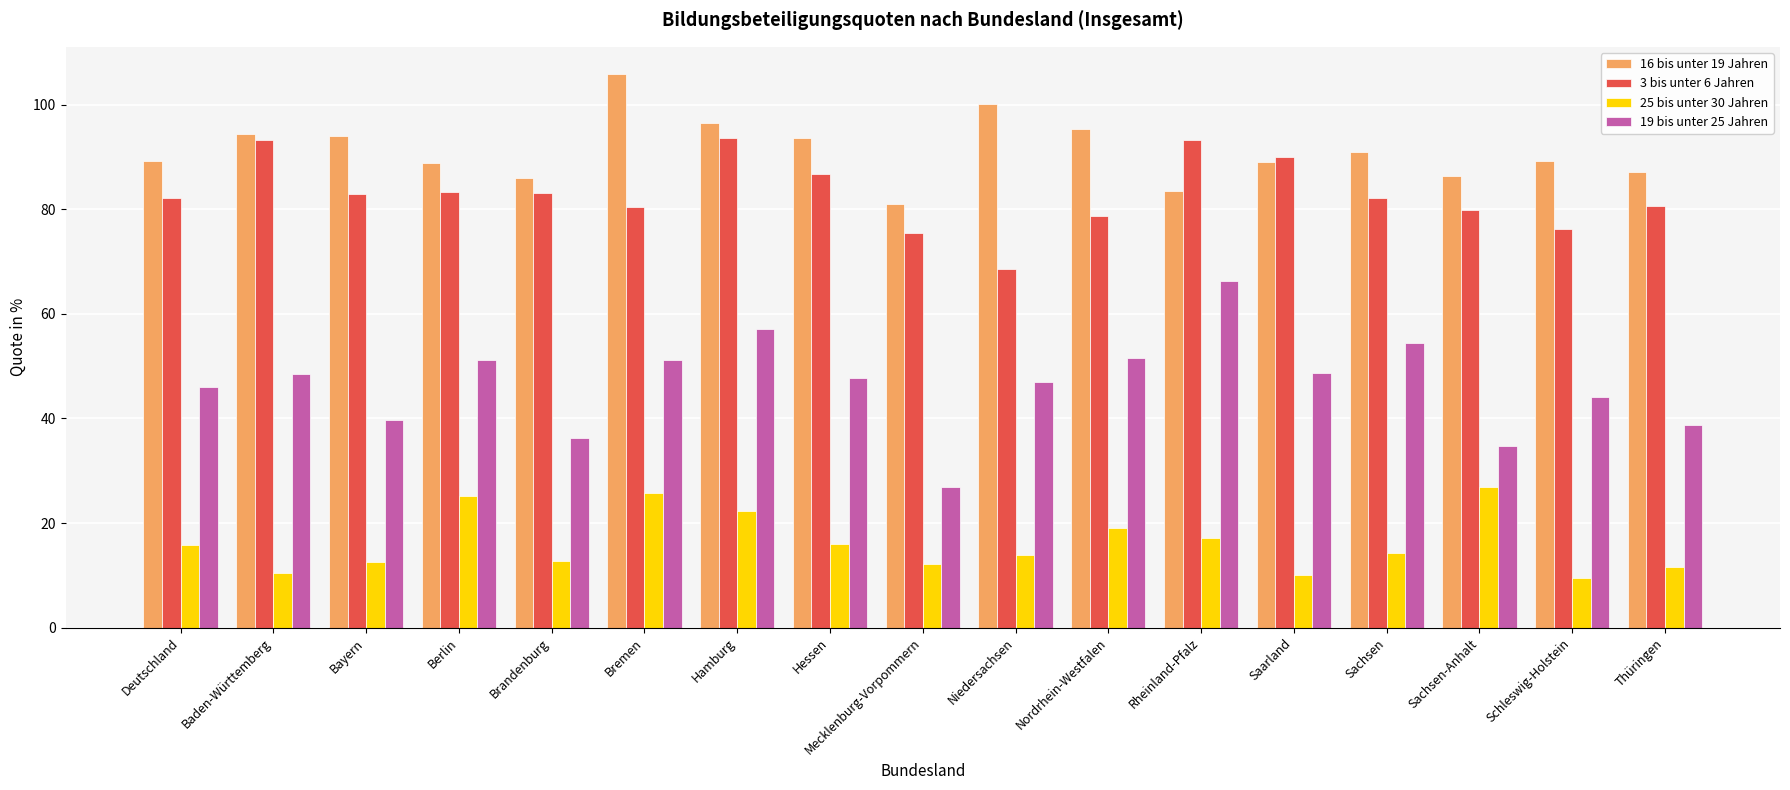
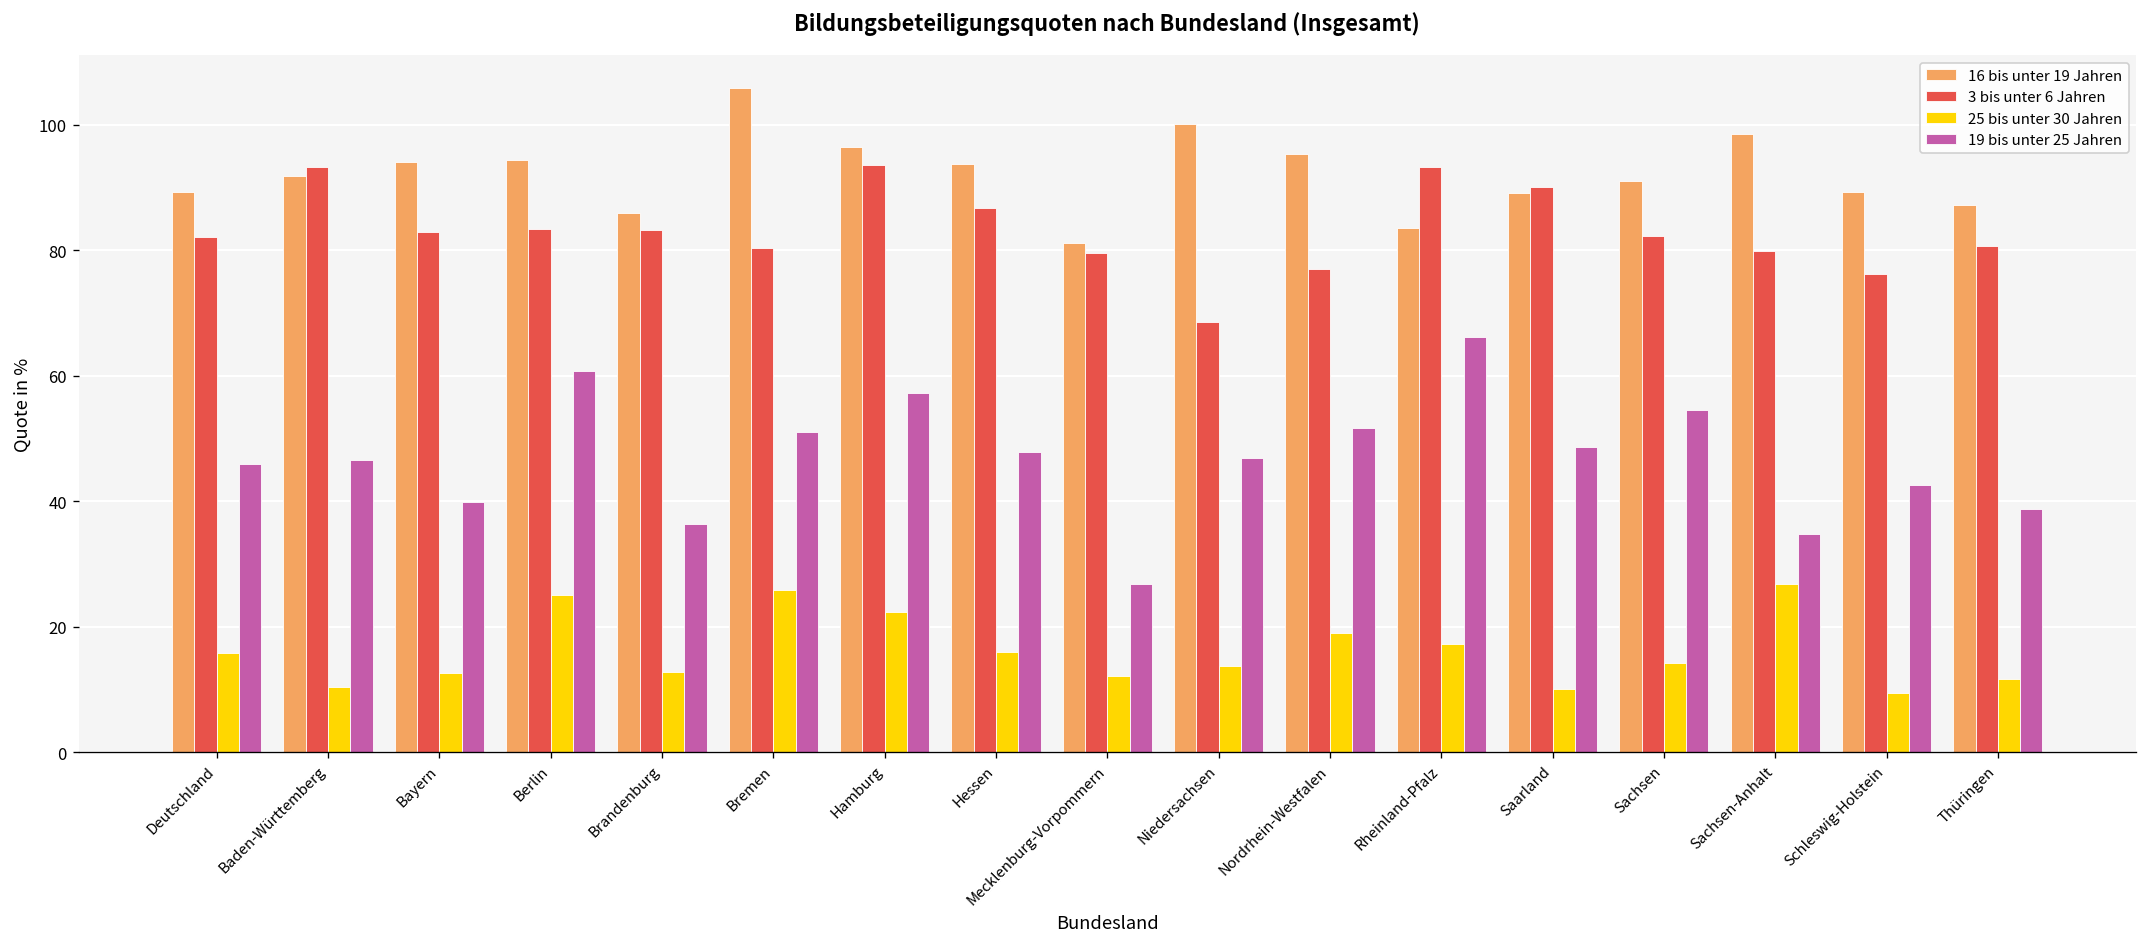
16 bis unter 19 Jahren, Baden-Württemberg: 95 -> 92
19 bis unter 25 Jahren, Baden-Württemberg: 49 -> 47
16 bis unter 19 Jahren, Berlin: 89 -> 94
19 bis unter 25 Jahren, Berlin: 51 -> 61
3 bis unter 6 Jahren, Mecklenburg-Vorpommern: 76 -> 80
3 bis unter 6 Jahren, Nordrhein-Westfalen: 79 -> 77
16 bis unter 19 Jahren, Sachsen-Anhalt: 86 -> 99
19 bis unter 25 Jahren, Schleswig-Holstein: 44 -> 43
